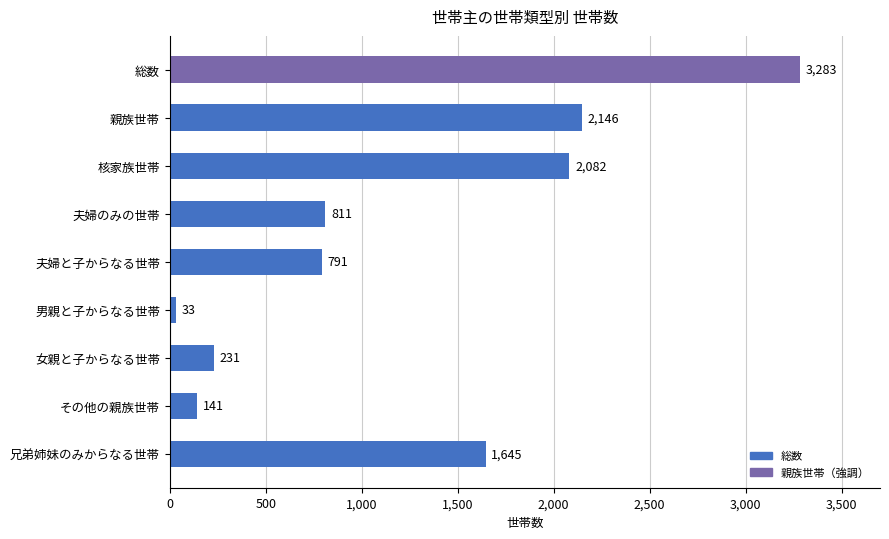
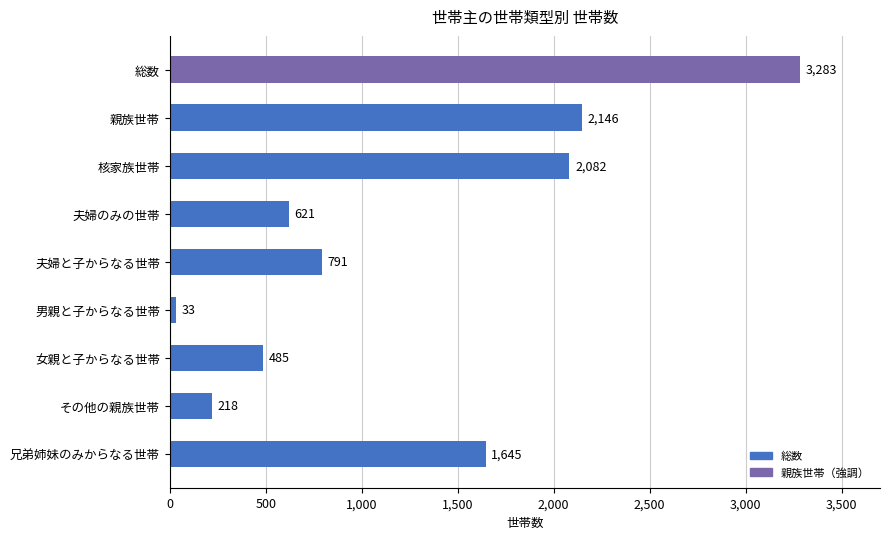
夫婦のみの世帯: 811 -> 621
女親と子からなる世帯: 231 -> 485
その他の親族世帯: 141 -> 218
